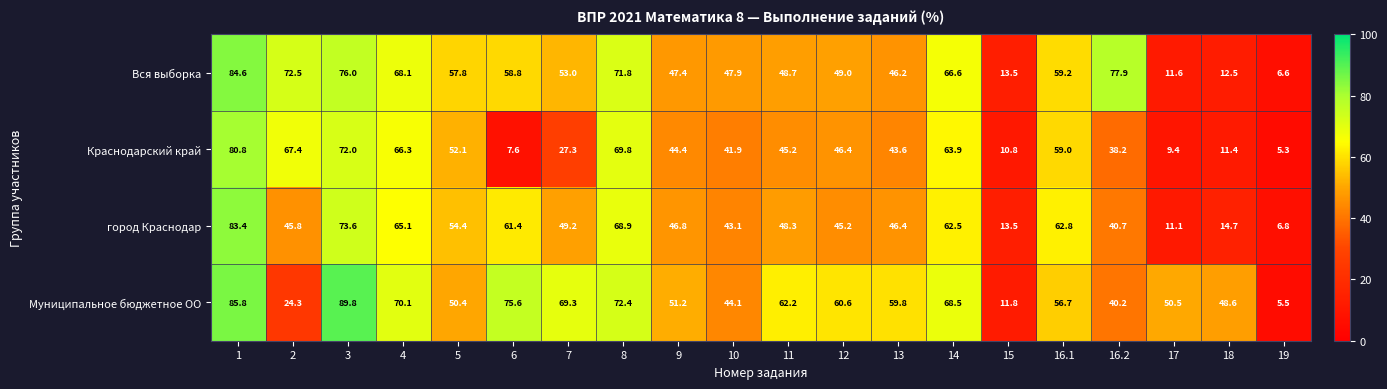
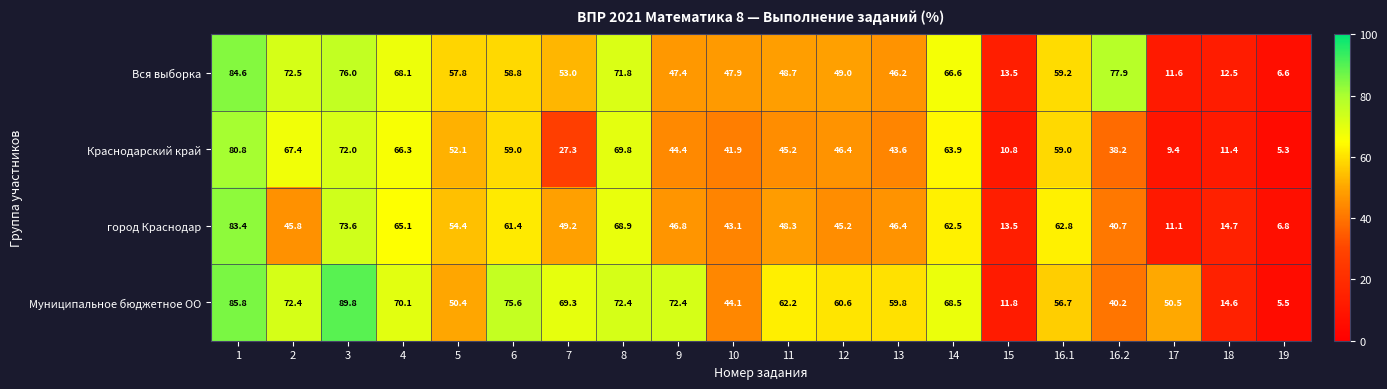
Краснодарский край, 6: 7.6 -> 59.0
Муниципальное бюджетное ОО, 2: 24.3 -> 72.4
Муниципальное бюджетное ОО, 9: 51.2 -> 72.4
Муниципальное бюджетное ОО, 18: 48.6 -> 14.6
